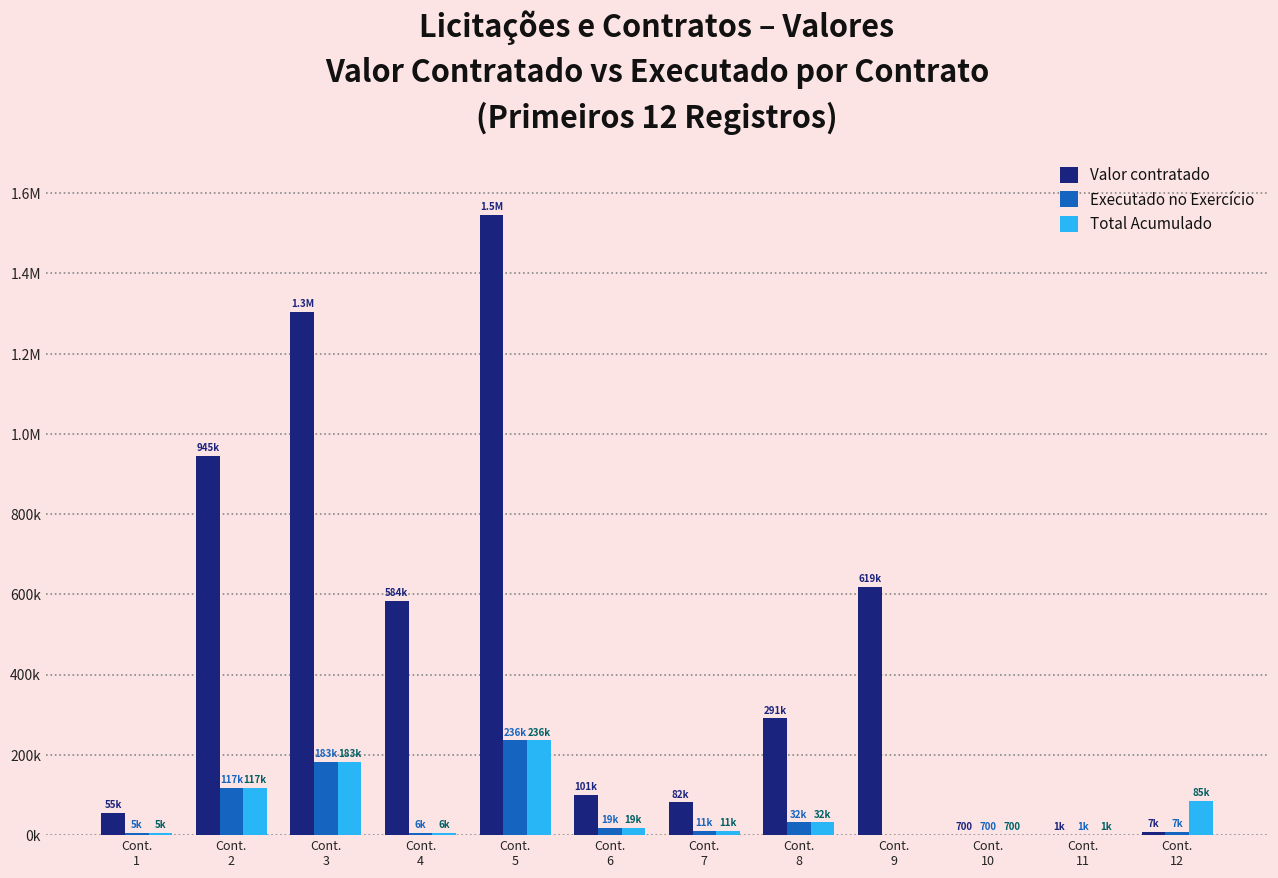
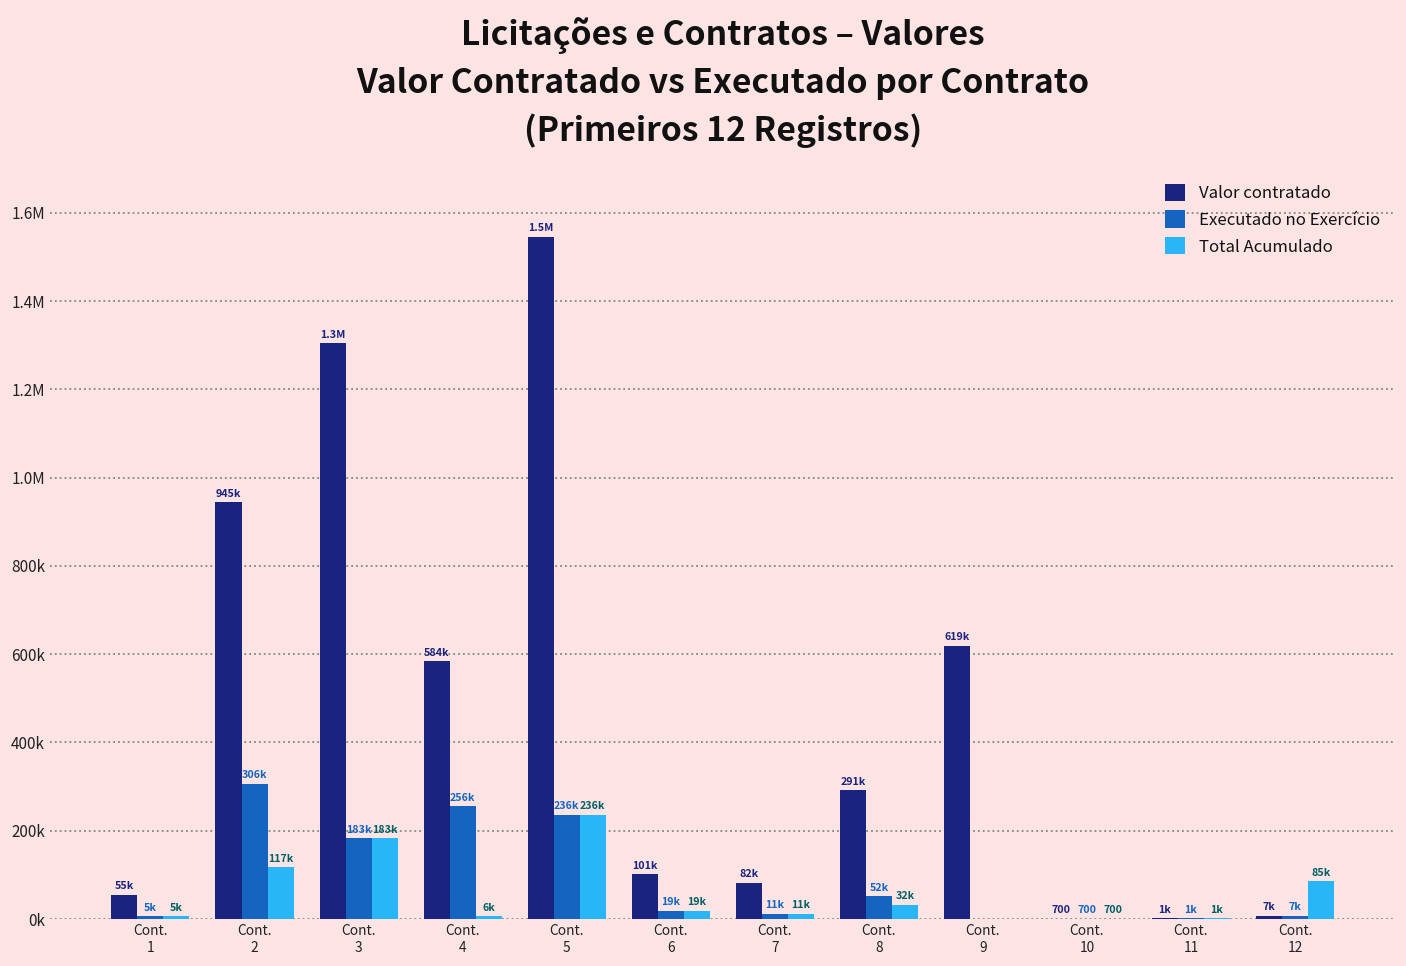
Executado no Exercício, Cont. 2: 117k -> 306k
Executado no Exercício, Cont. 4: 6k -> 256k
Executado no Exercício, Cont. 8: 32k -> 52k
